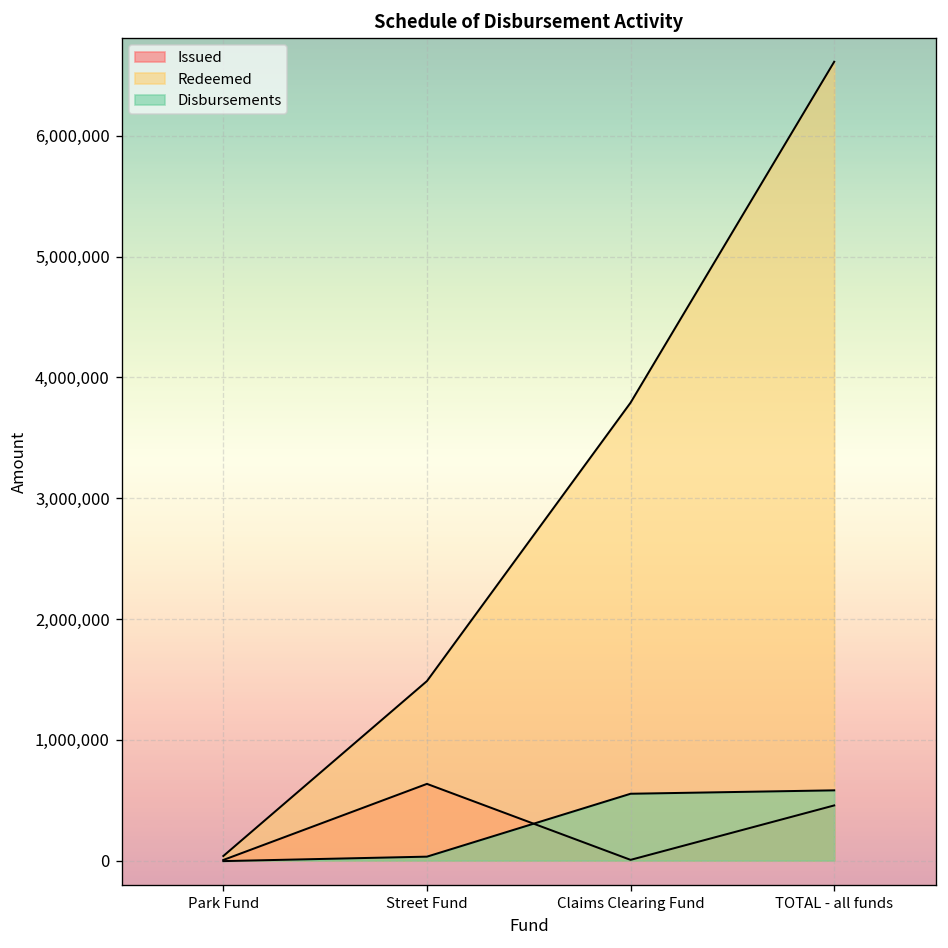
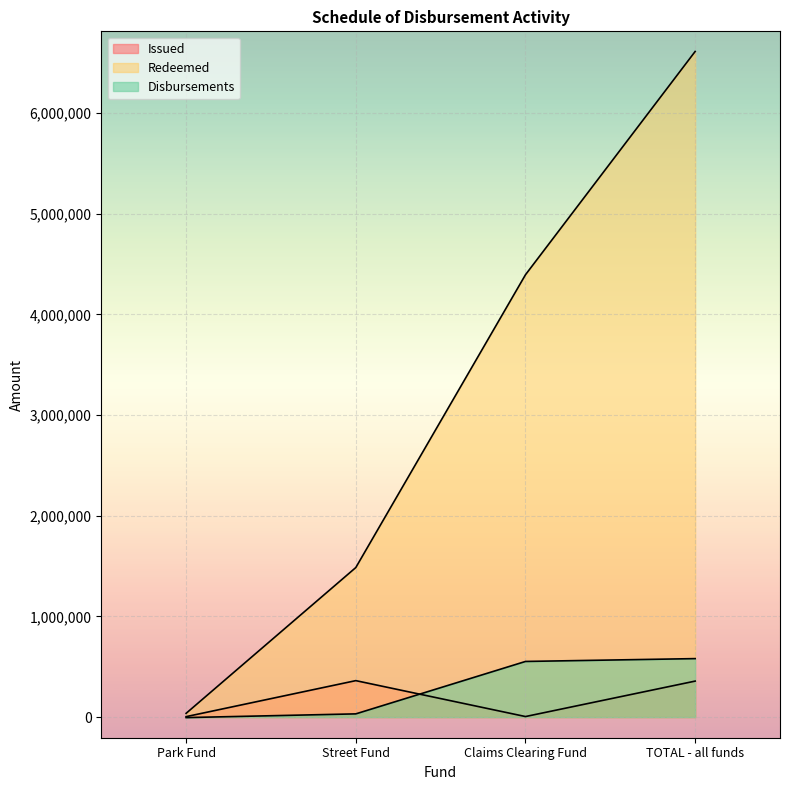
Issued, Street Fund: 630,000 -> 360,000
Redeemed, Claims Clearing Fund: 3,790,000 -> 4,390,000
Issued, TOTAL - all funds: 460,000 -> 360,000
